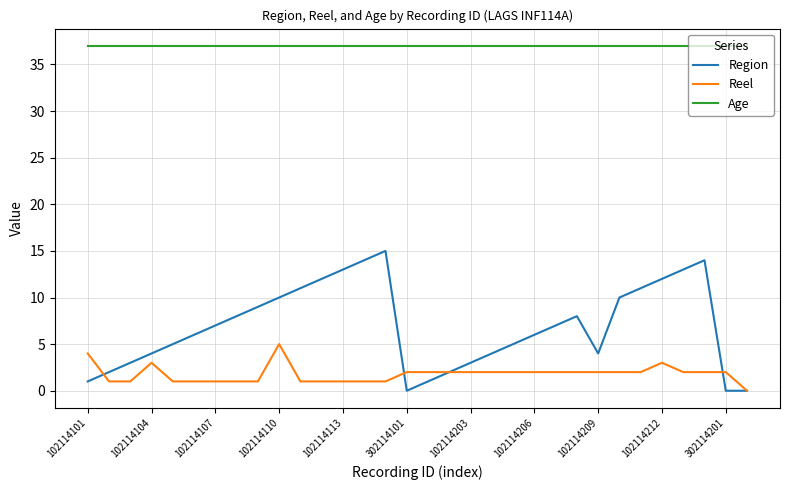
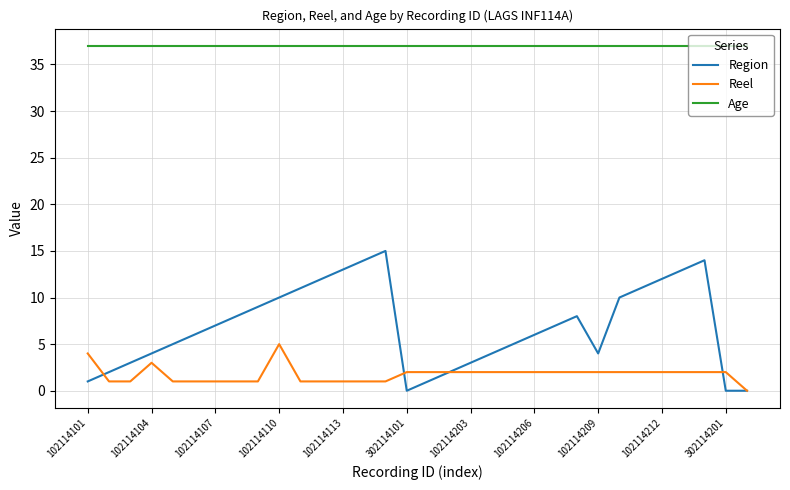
Reel, 102114212: 3 -> 2
